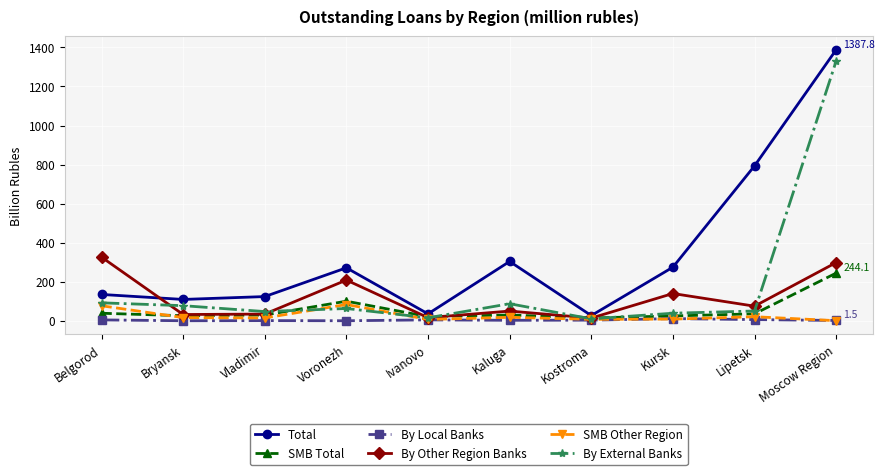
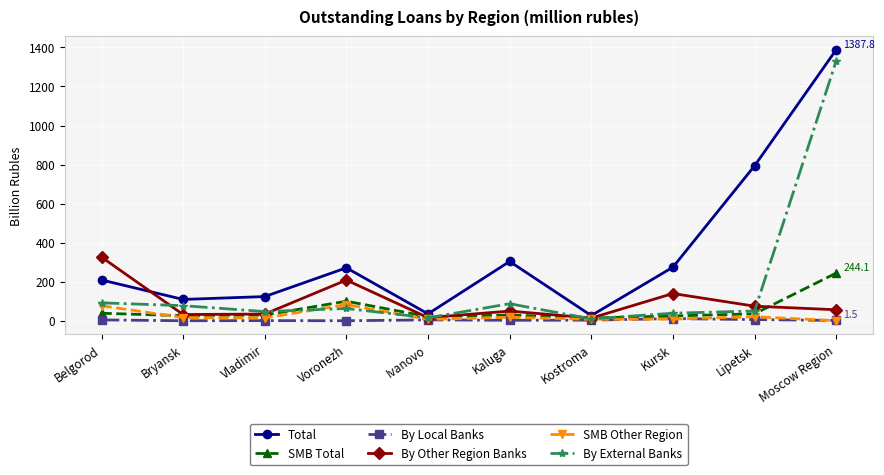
Total, Belgorod: 130 -> 210
By Other Region Banks, Moscow Region: 300 -> 60
